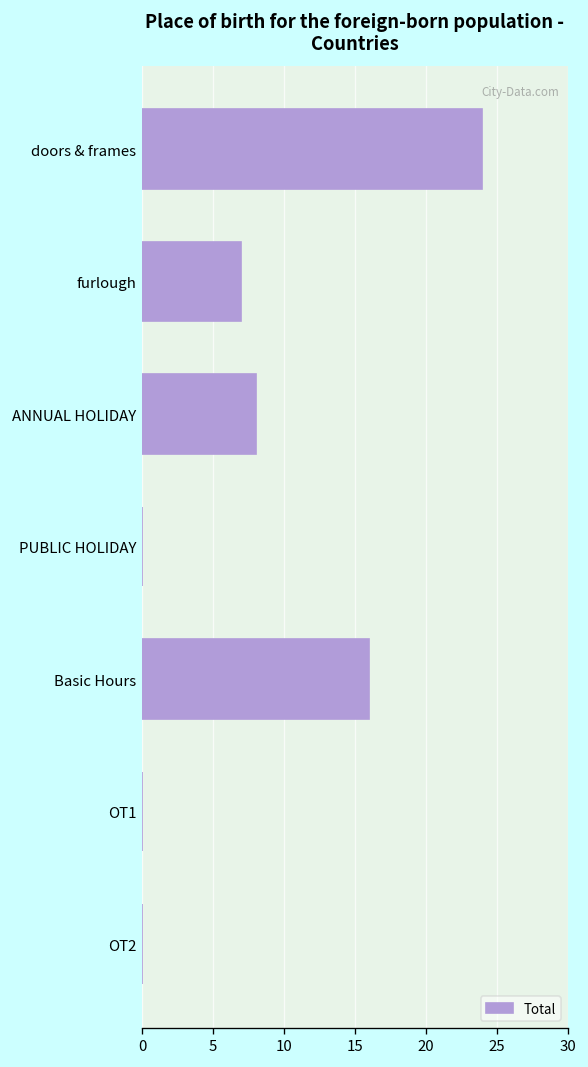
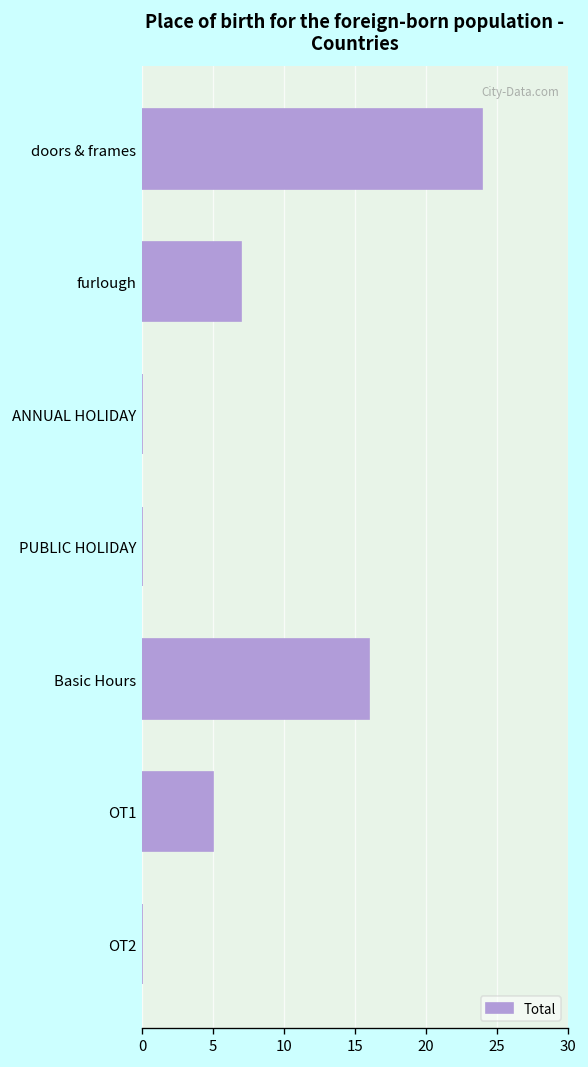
ANNUAL HOLIDAY: 8 -> 0
OT1: 0 -> 5
